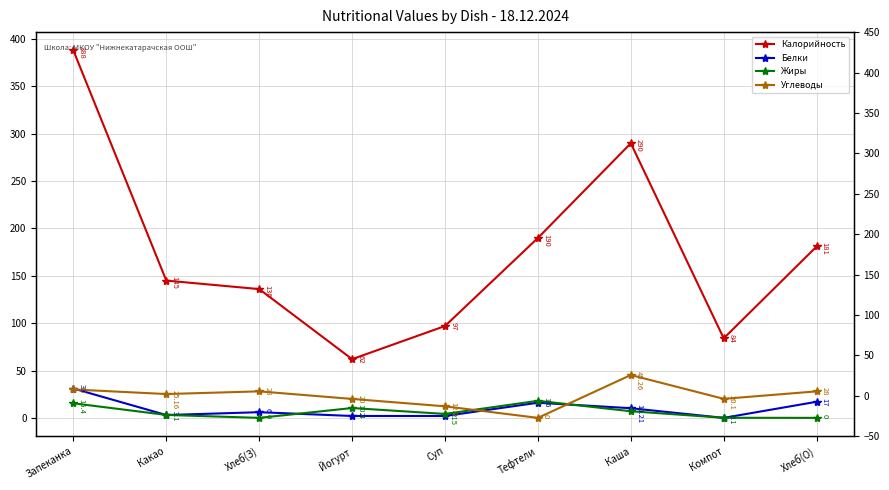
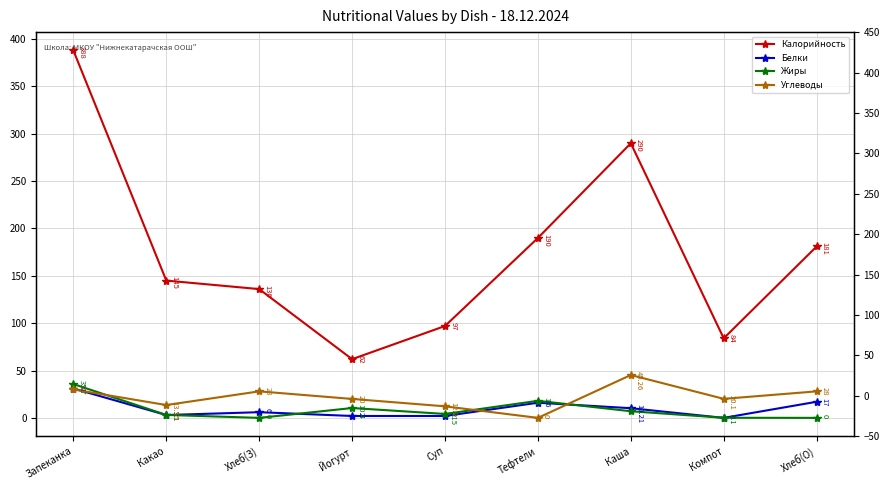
Жиры, Запеканка: 15.4 -> 35.7
Углеводы, Какао: 25.16 -> 13.55
